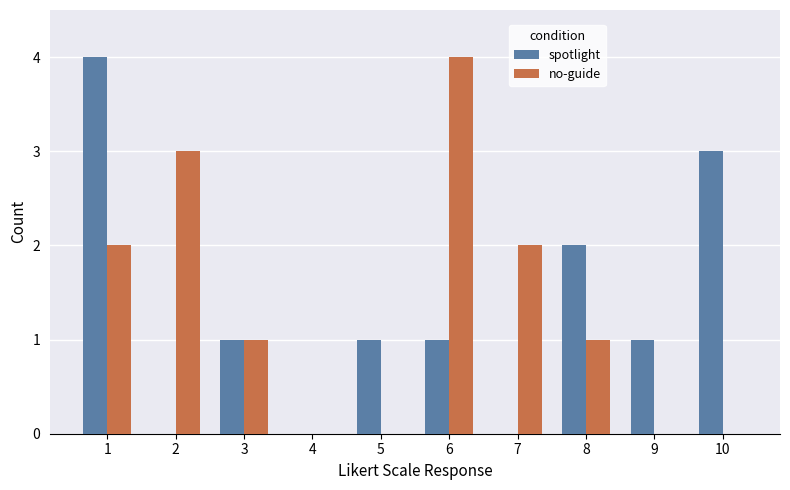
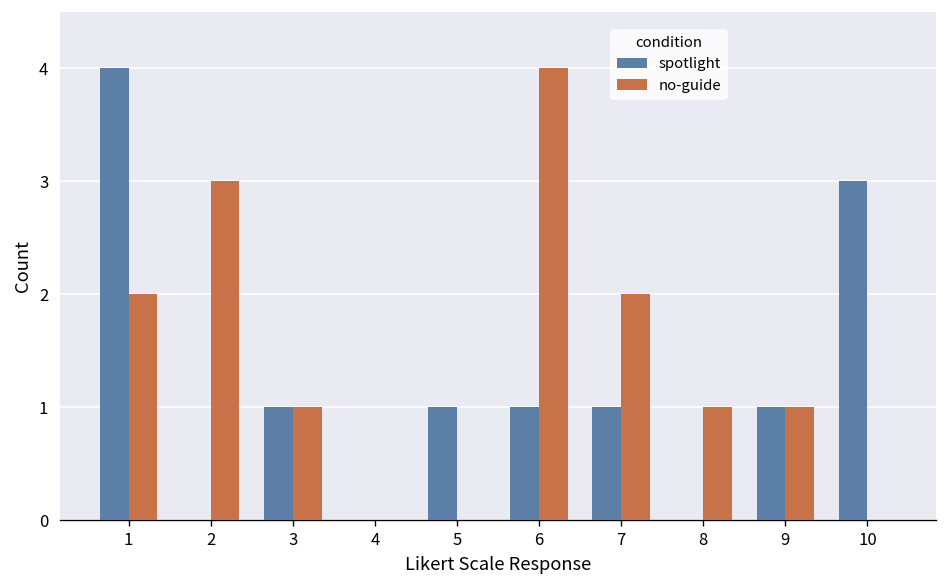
spotlight, 7: 0 -> 1
spotlight, 8: 2 -> 0
no-guide, 9: 0 -> 1
